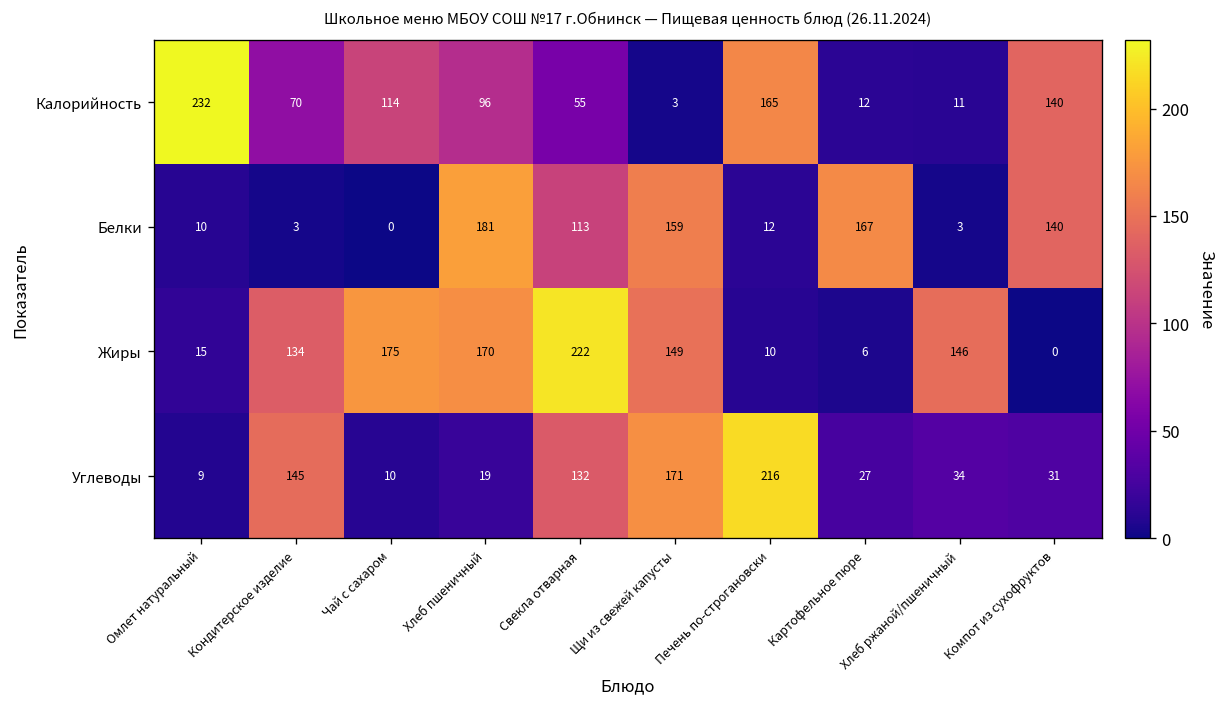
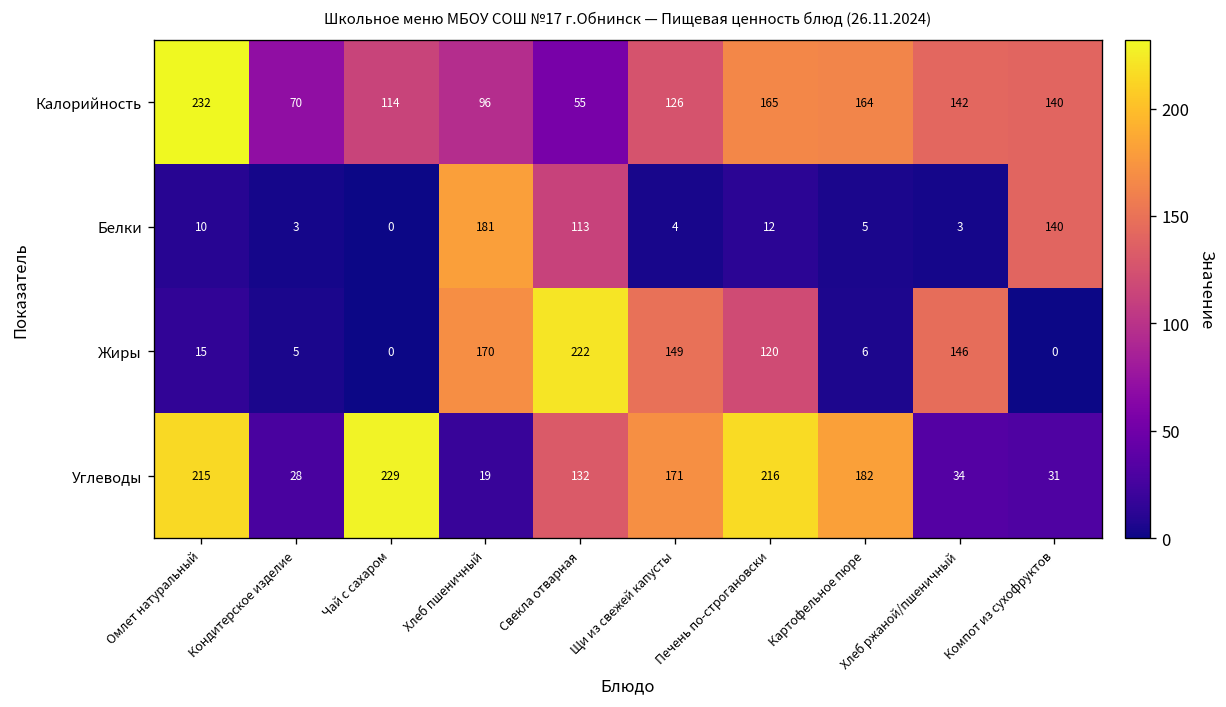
Калорийность, Щи из свежей капусты: 3 -> 126
Калорийность, Картофельное пюре: 12 -> 164
Калорийность, Хлеб ржаной/пшеничный: 11 -> 142
Белки, Щи из свежей капусты: 159 -> 4
Белки, Картофельное пюре: 167 -> 5
Жиры, Кондитерское изделие: 134 -> 5
Жиры, Чай с сахаром: 175 -> 0
Жиры, Печень по-строгановски: 10 -> 120
Углеводы, Омлет натуральный: 9 -> 215
Углеводы, Кондитерское изделие: 145 -> 28
Углеводы, Чай с сахаром: 10 -> 229
Углеводы, Картофельное пюре: 27 -> 182
